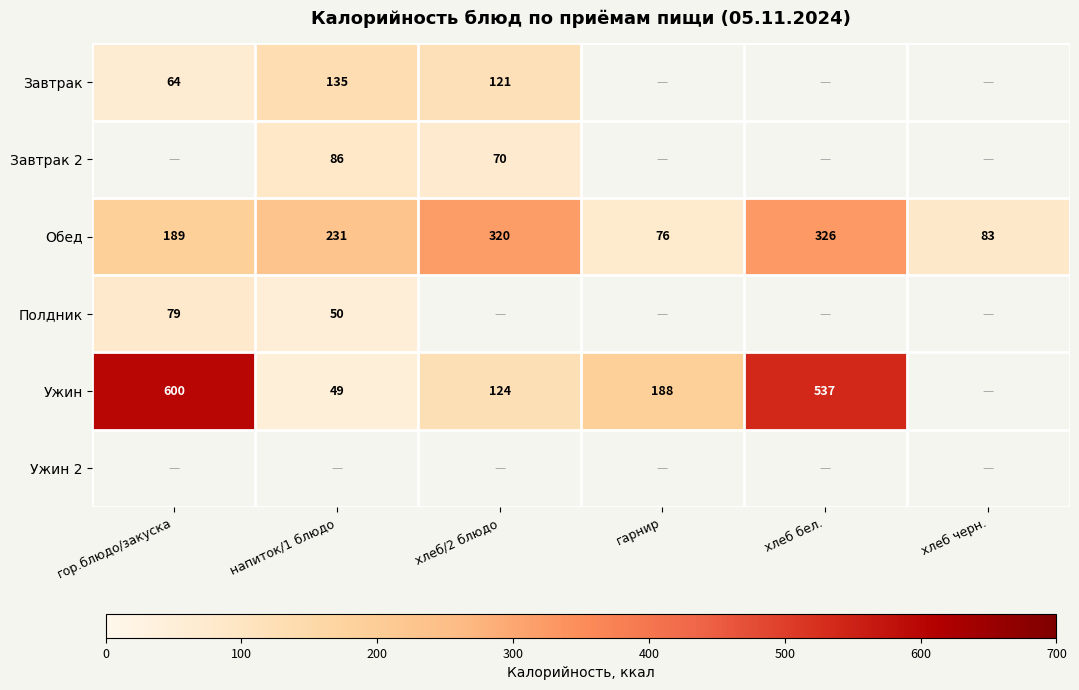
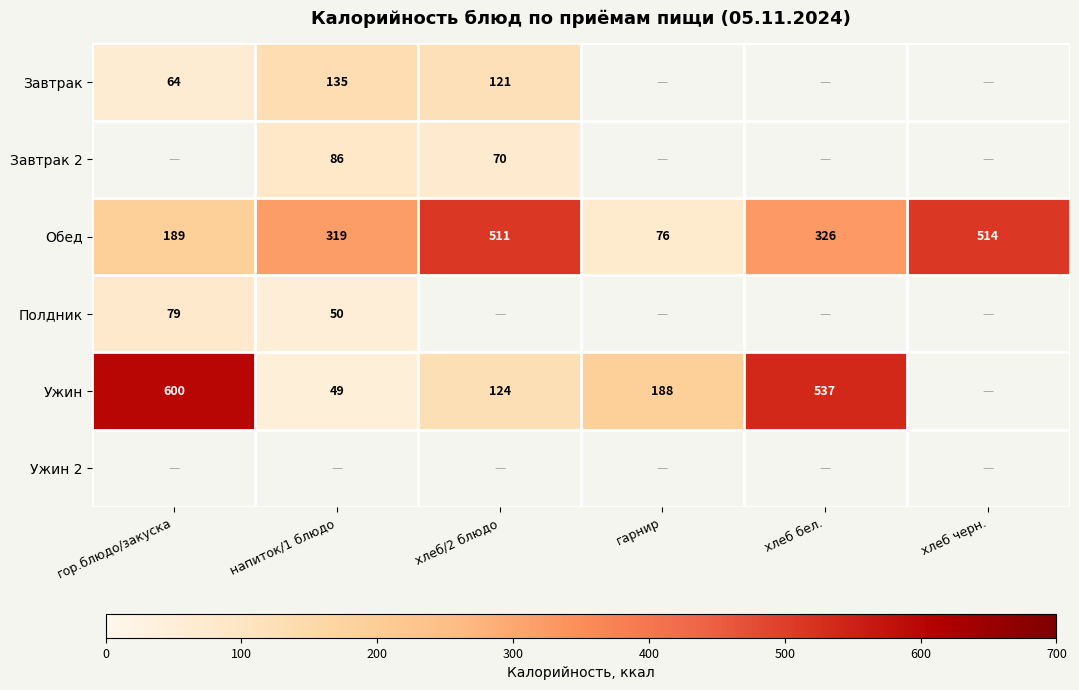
Обед, напиток/1 блюдо: 231 -> 319
Обед, хлеб/2 блюдо: 320 -> 511
Обед, хлеб черн.: 83 -> 514
